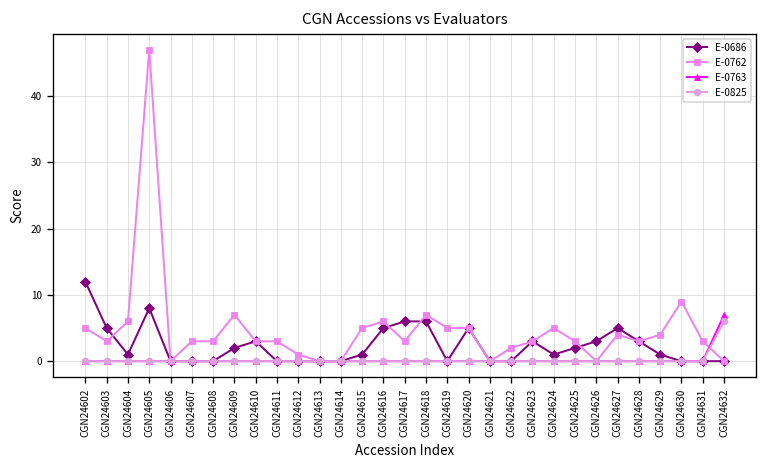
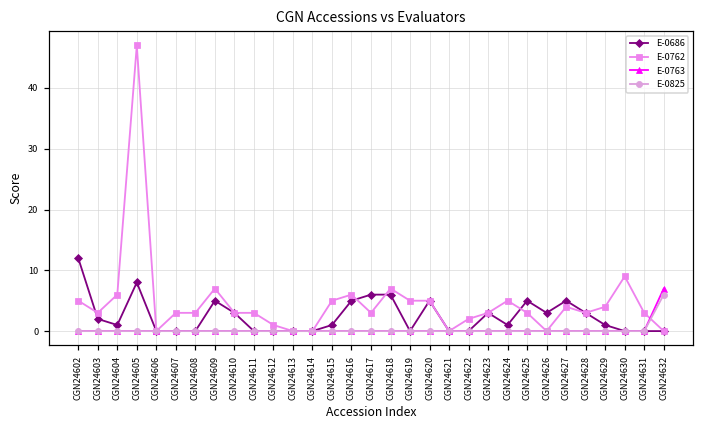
E-0686, CGN24603: 5 -> 2
E-0686, CGN24609: 2 -> 5
E-0686, CGN24625: 2 -> 5
